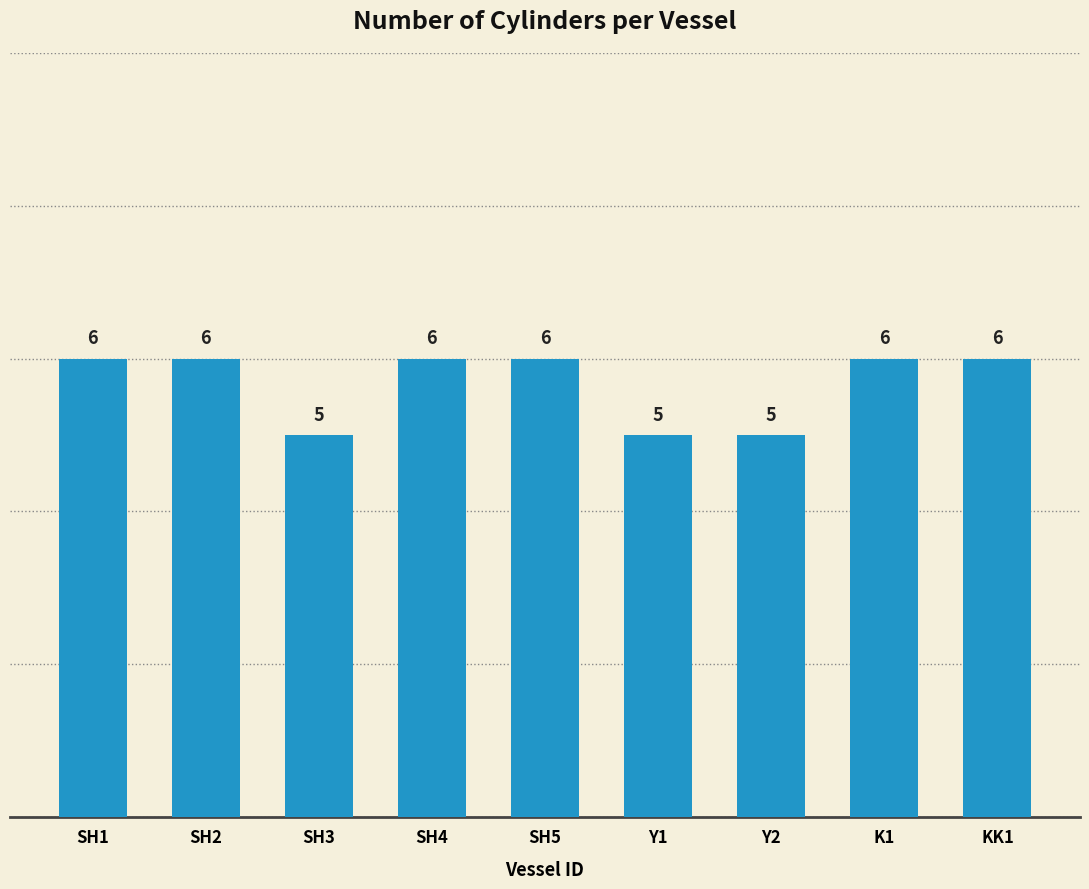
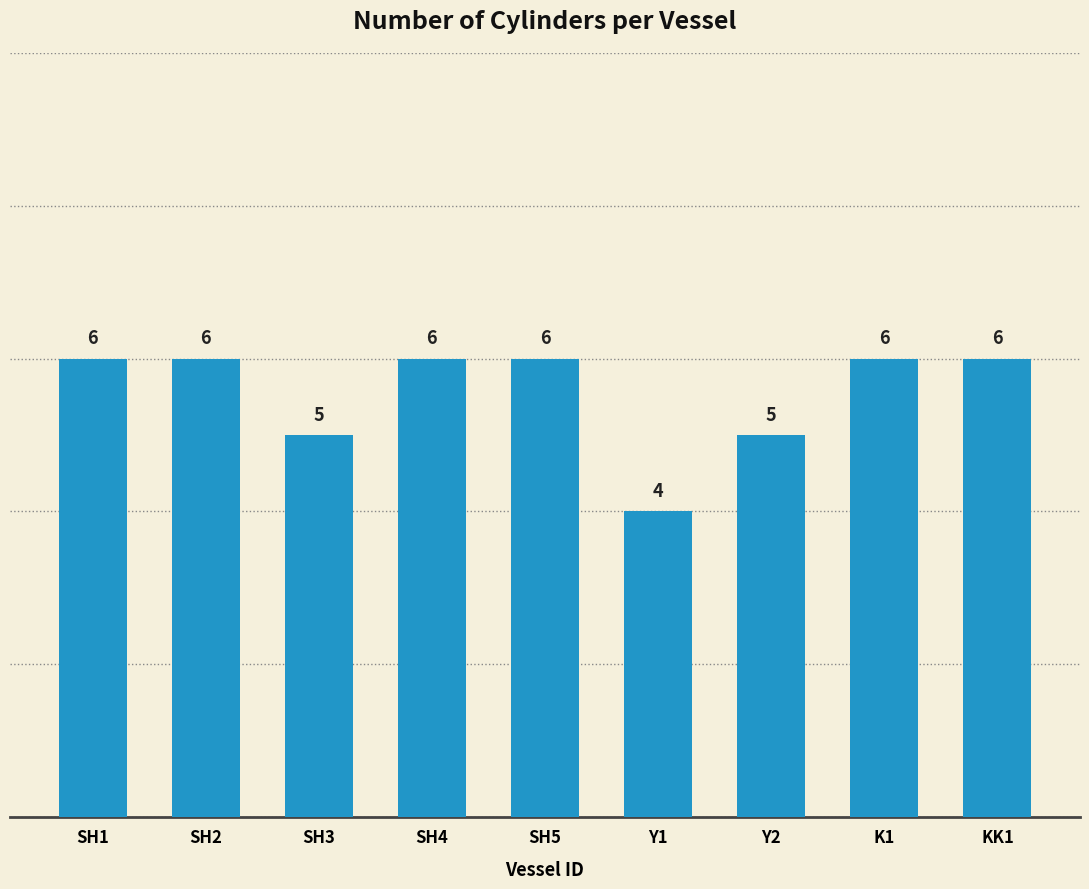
Y1: 5 -> 4
